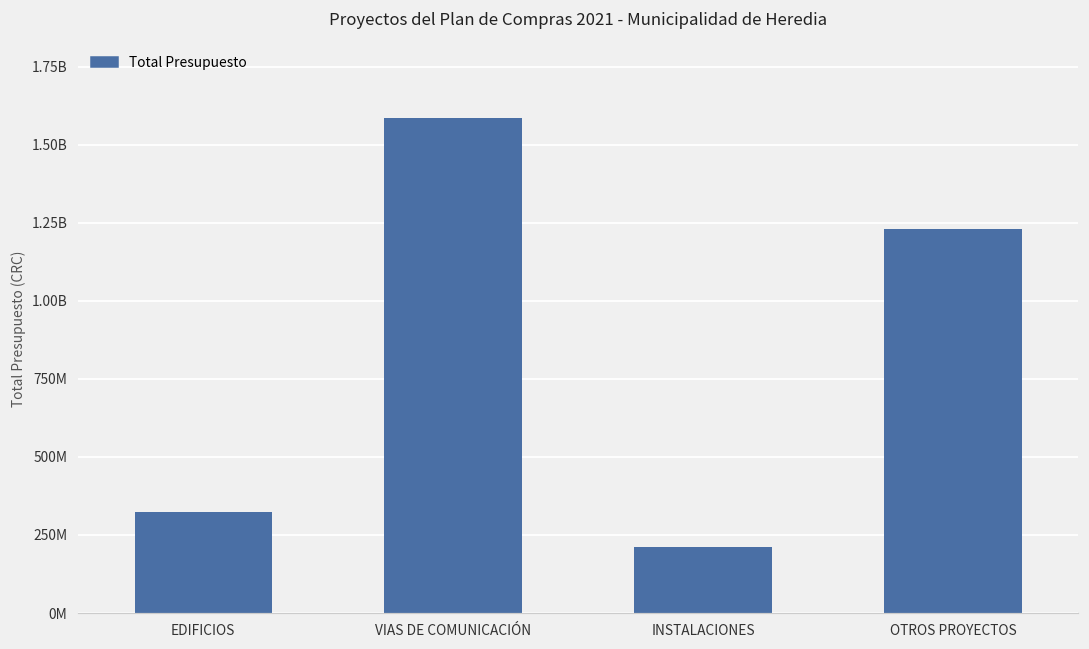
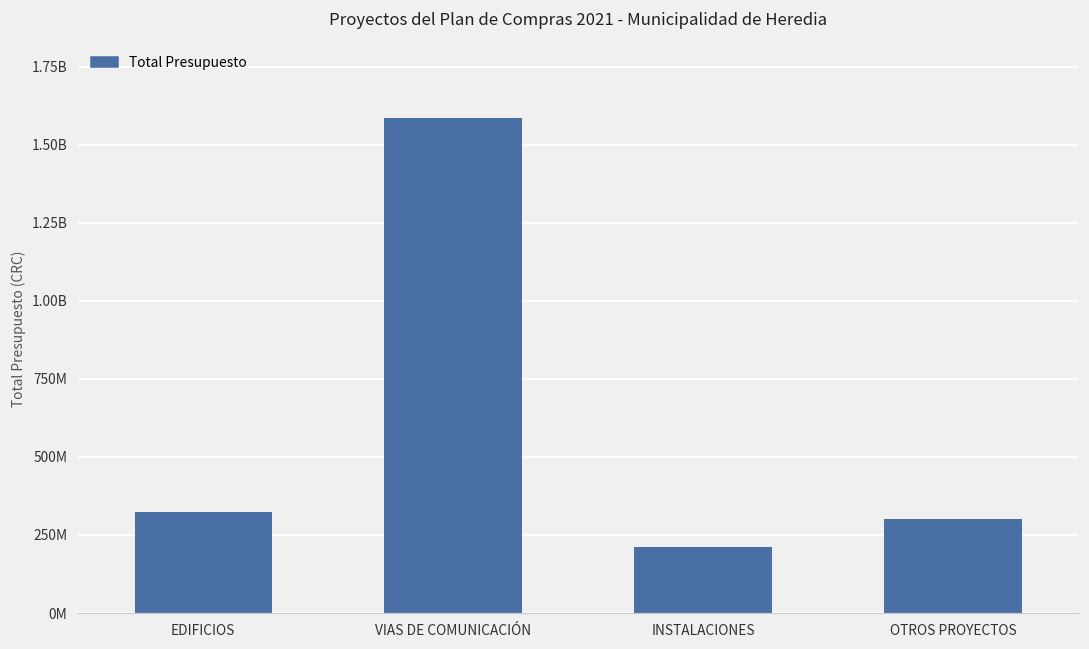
OTROS PROYECTOS: 1230000000 -> 300000000
